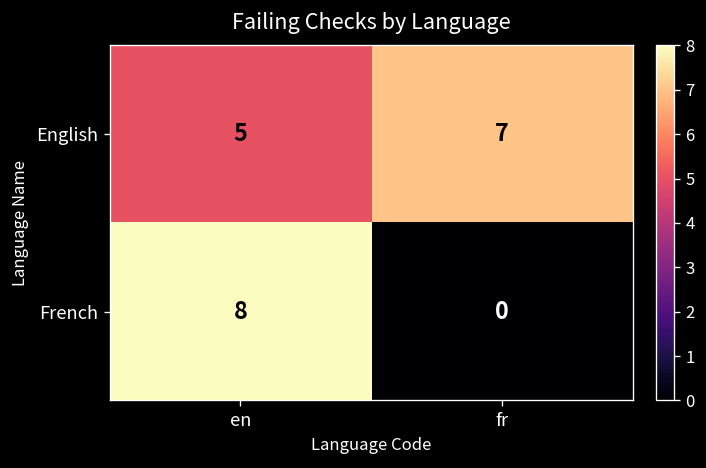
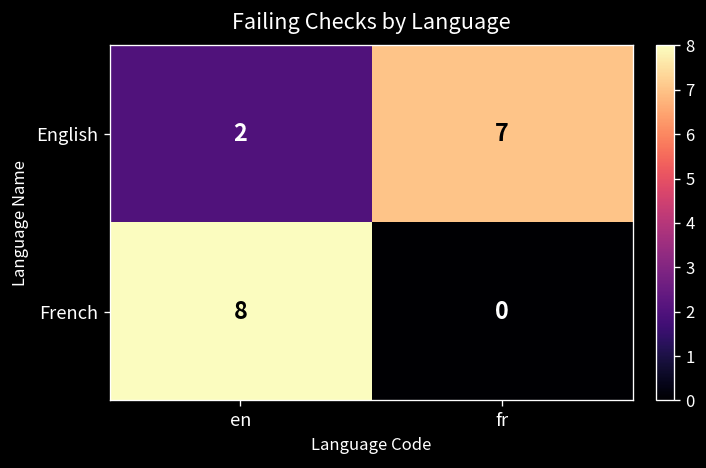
English, en: 5 -> 2
